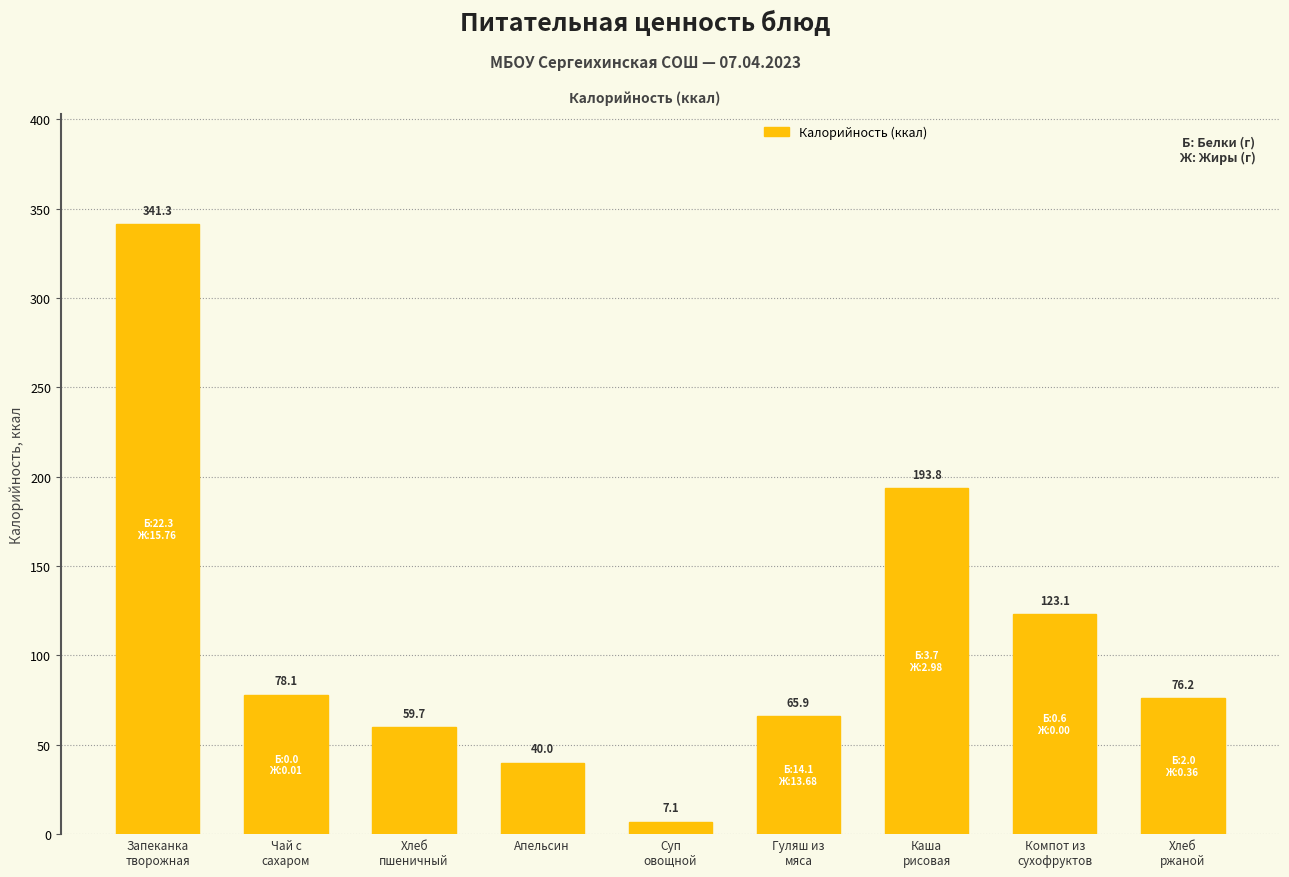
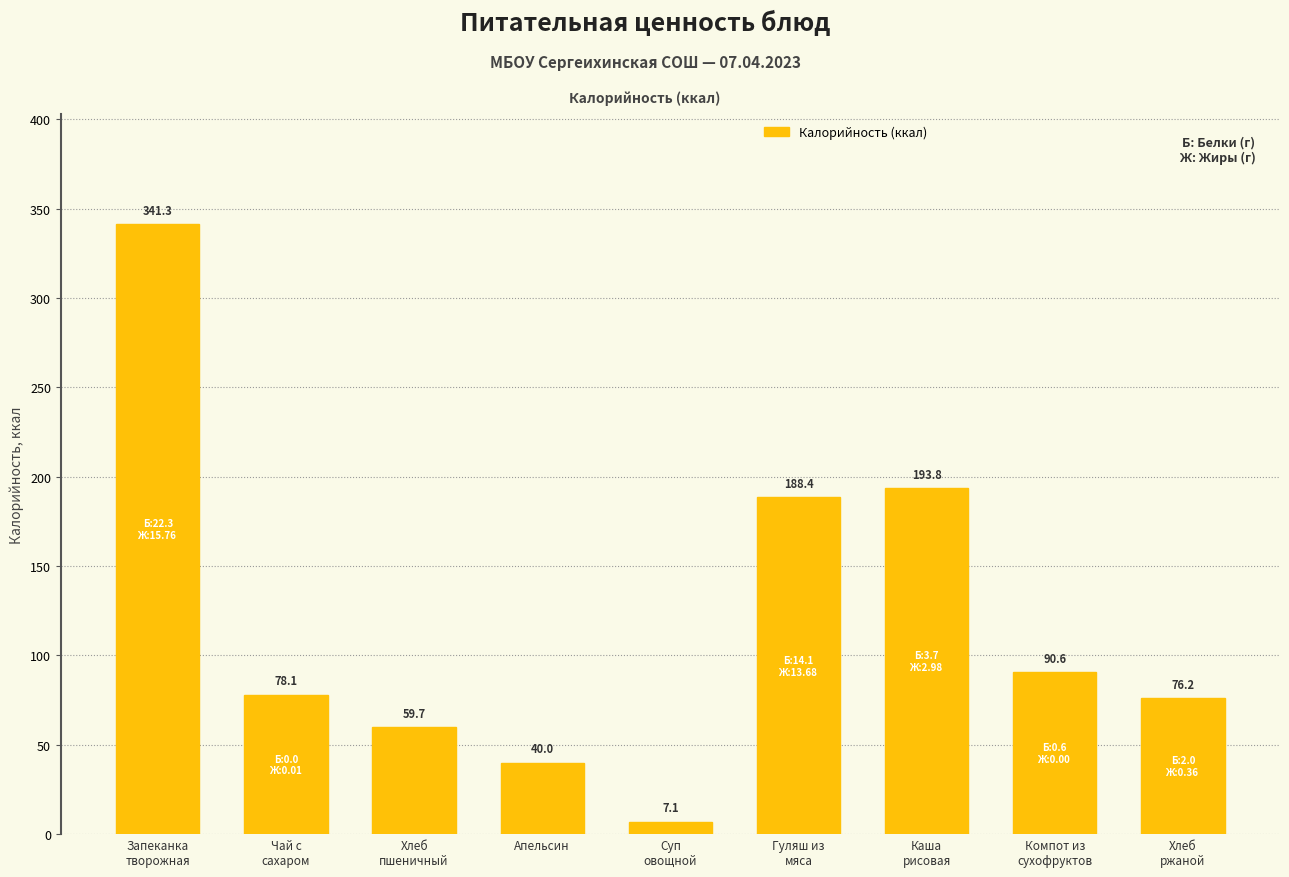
Гуляш из мяса: 65.9 -> 188.4
Компот из сухофруктов: 123.1 -> 90.6
